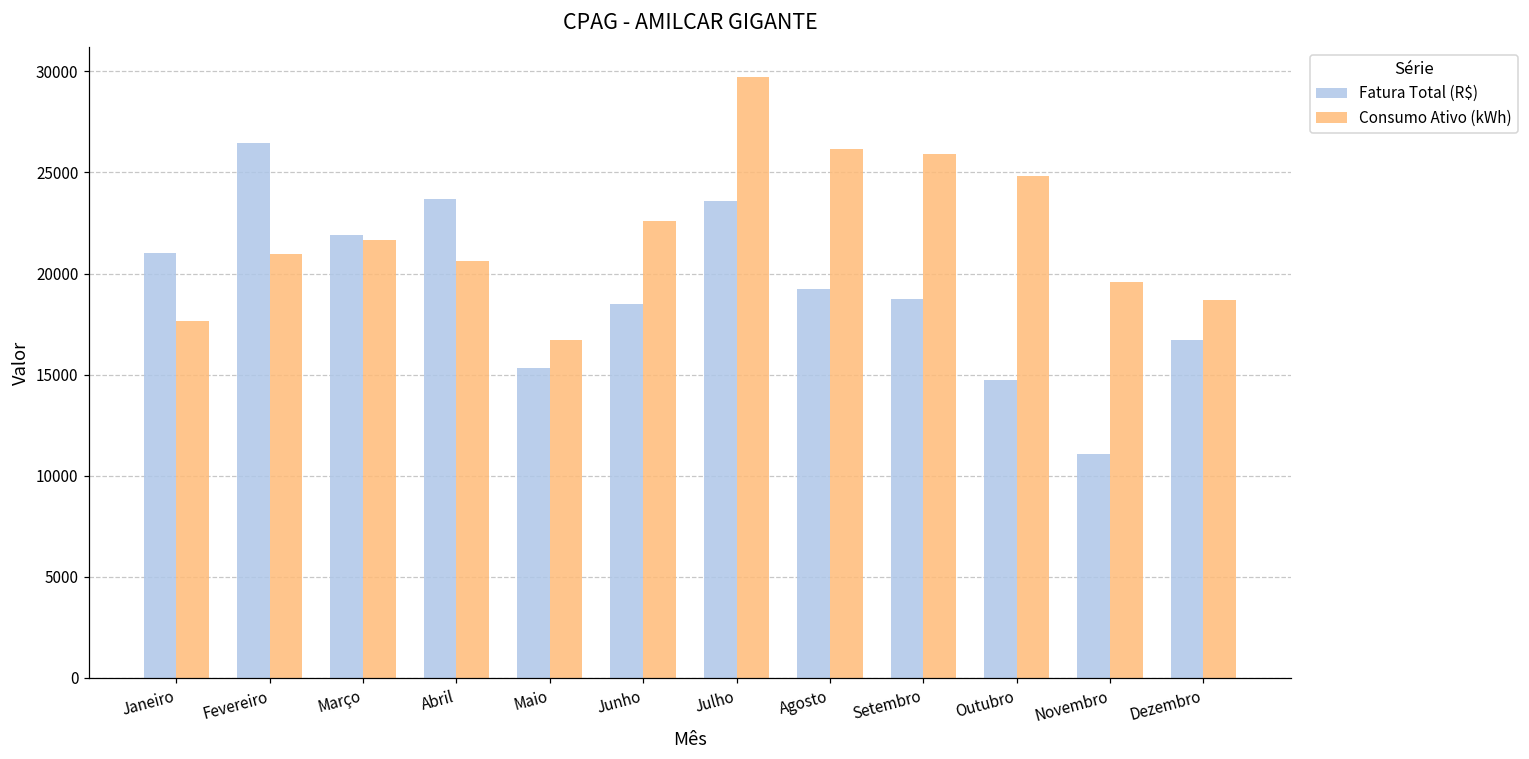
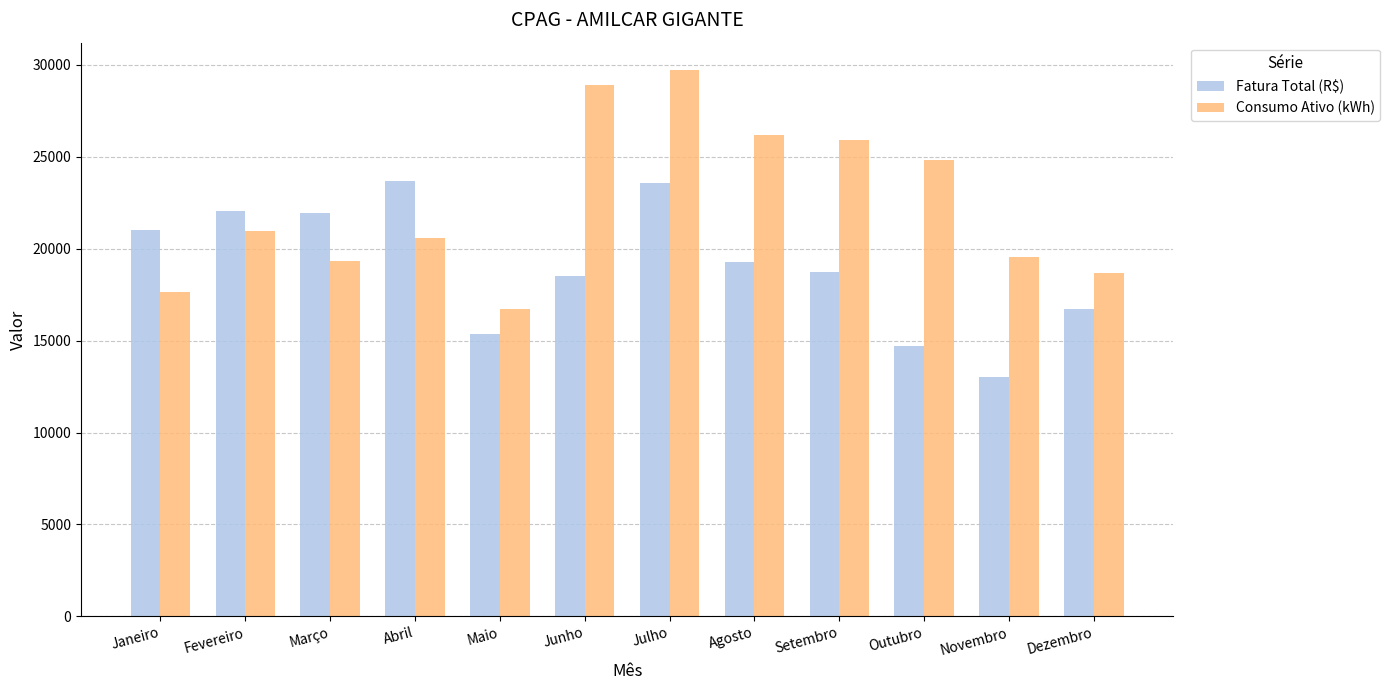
Fatura Total (R$), Fevereiro: 26400 -> 22100
Consumo Ativo (kWh), Março: 21700 -> 19300
Consumo Ativo (kWh), Junho: 22600 -> 28900
Fatura Total (R$), Novembro: 11100 -> 13000
